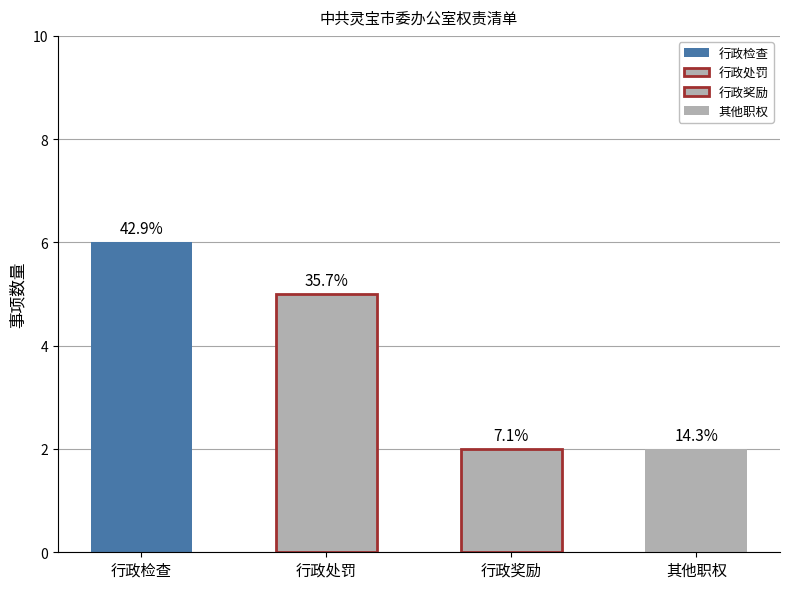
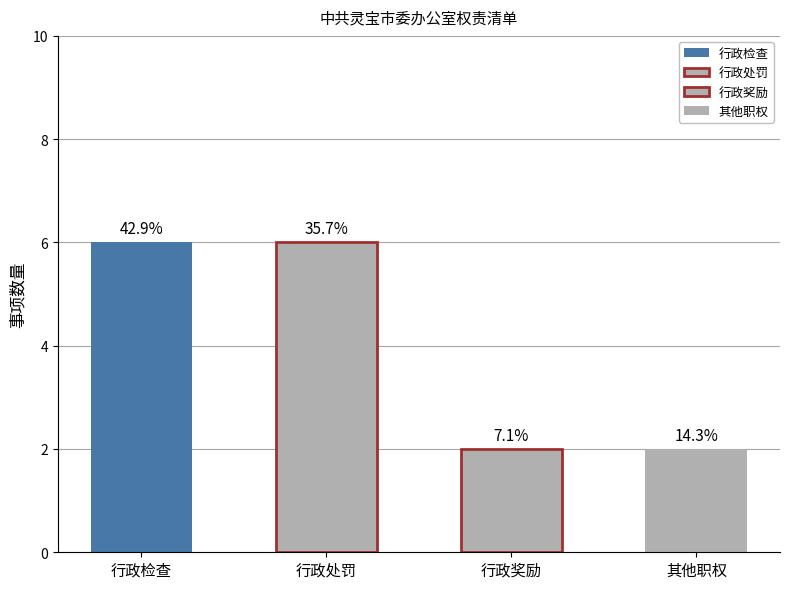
行政处罚: 5 -> 6
